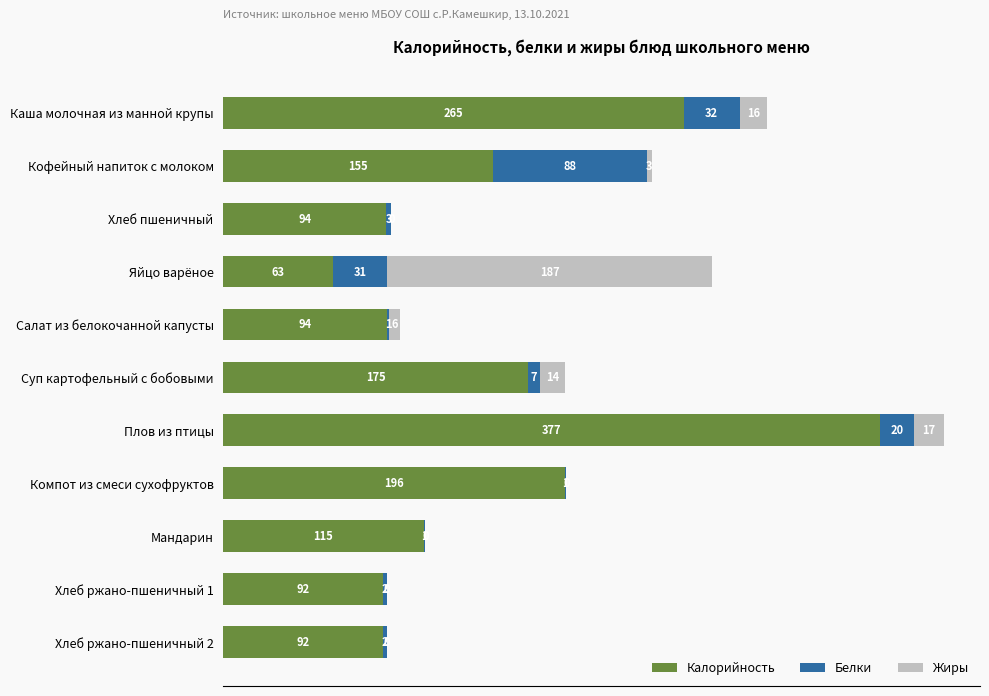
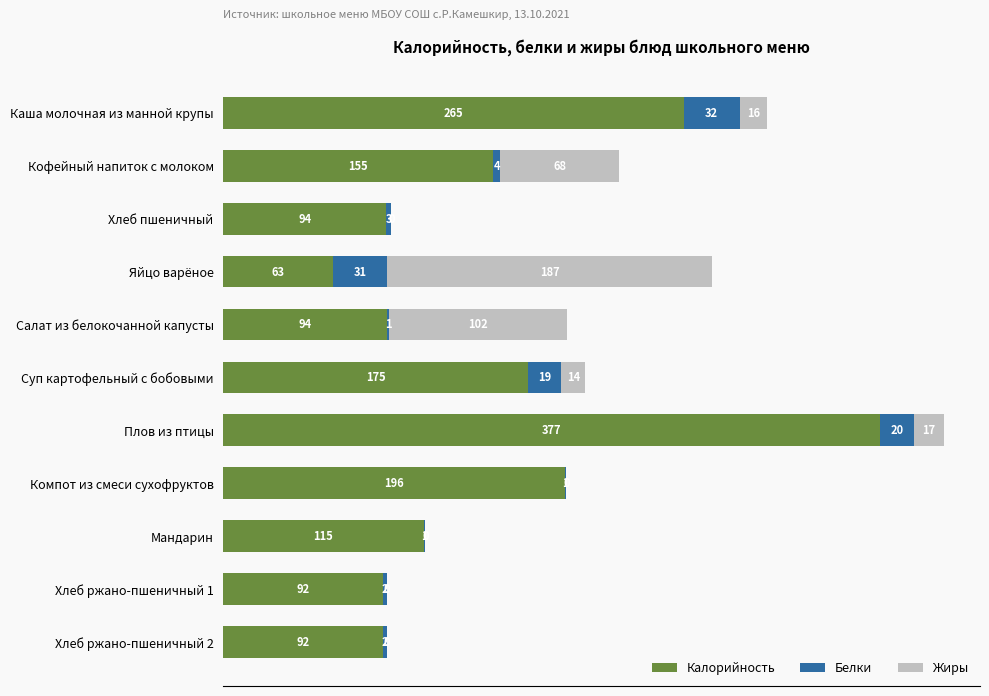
Белки, Кофейный напиток с молоком: 88 -> 4
Жиры, Кофейный напиток с молоком: 3 -> 68
Жиры, Салат из белокочанной капусты: 6 -> 102
Белки, Суп картофельный с бобовыми: 7 -> 19
